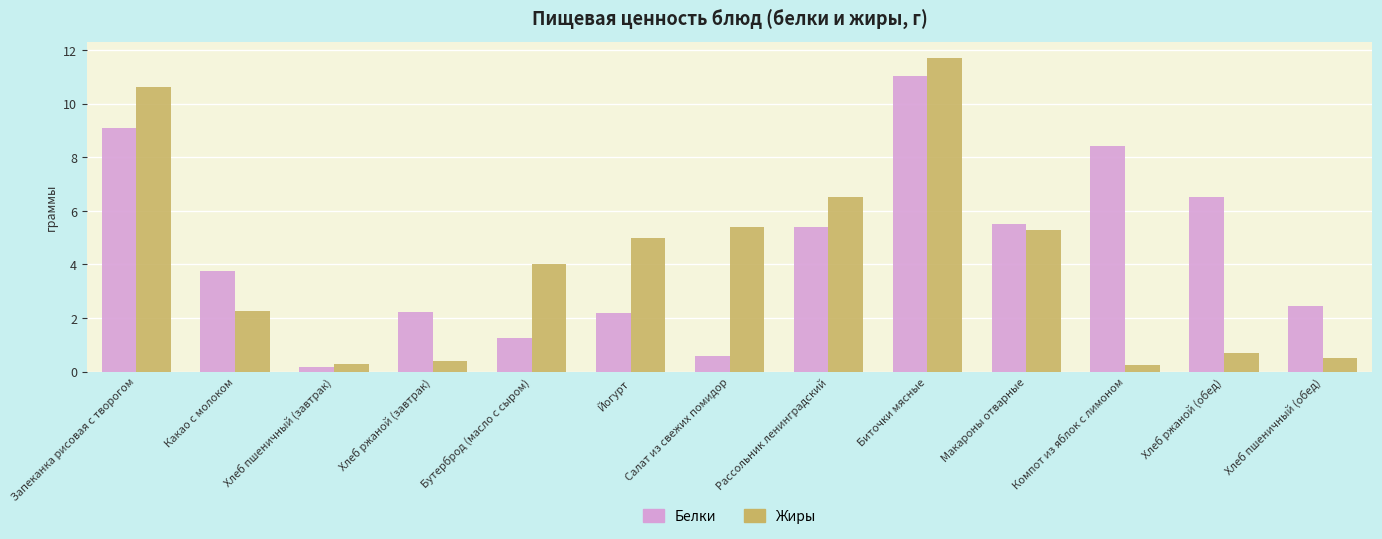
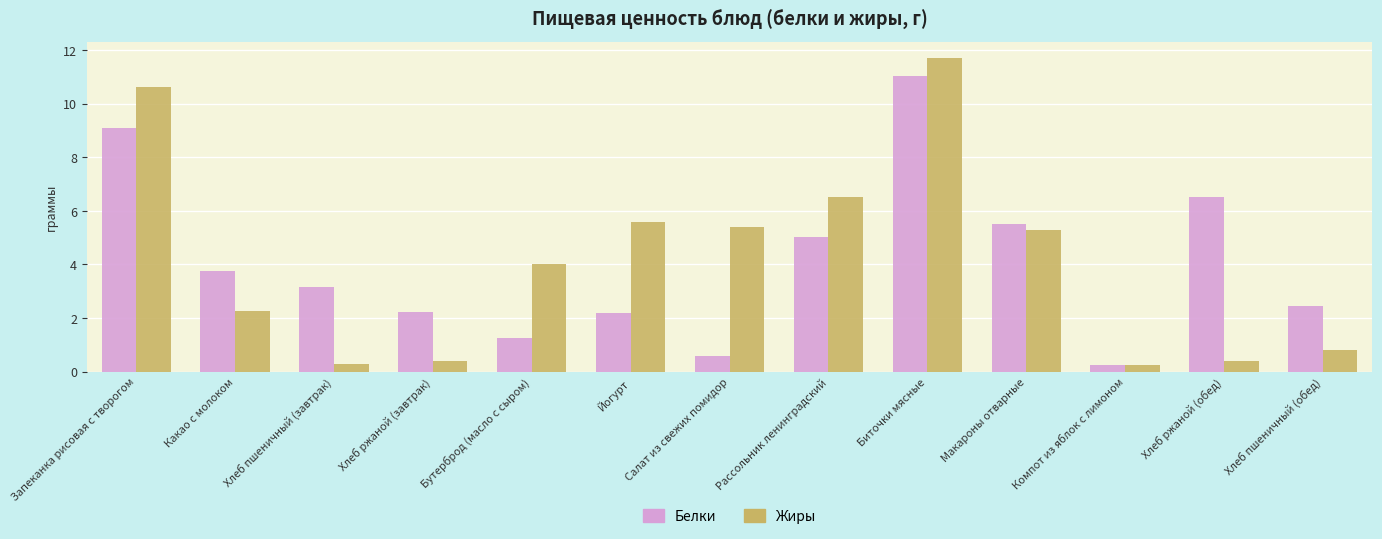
Белки, Хлеб пшеничный (завтрак): 0.2 -> 3.2
Жиры, Йогурт: 5.0 -> 5.6
Белки, Рассольник ленинградский: 5.4 -> 5.0
Белки, Компот из яблок с лимоном: 8.4 -> 0.3
Жиры, Хлеб ржаной (обед): 0.7 -> 0.4
Жиры, Хлеб пшеничный (обед): 0.5 -> 0.8
